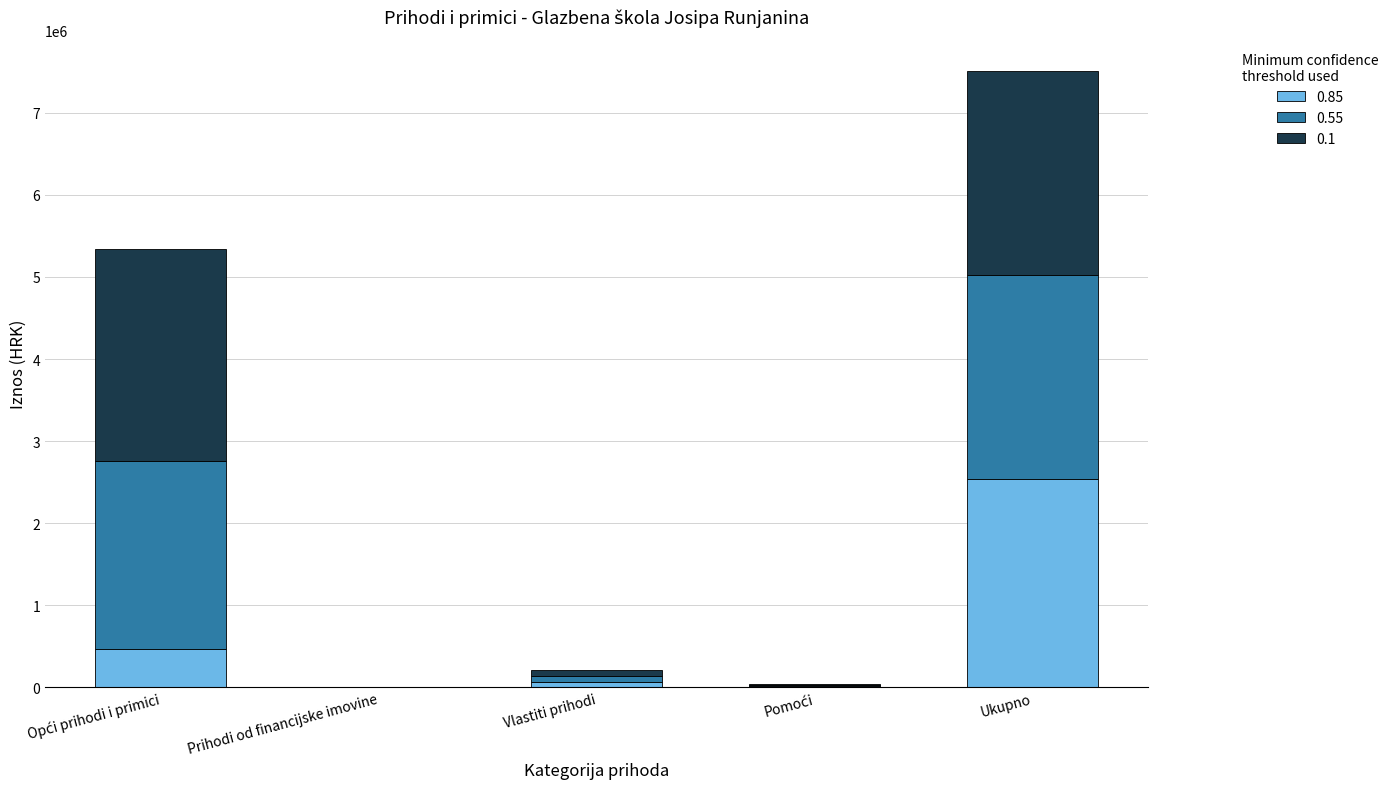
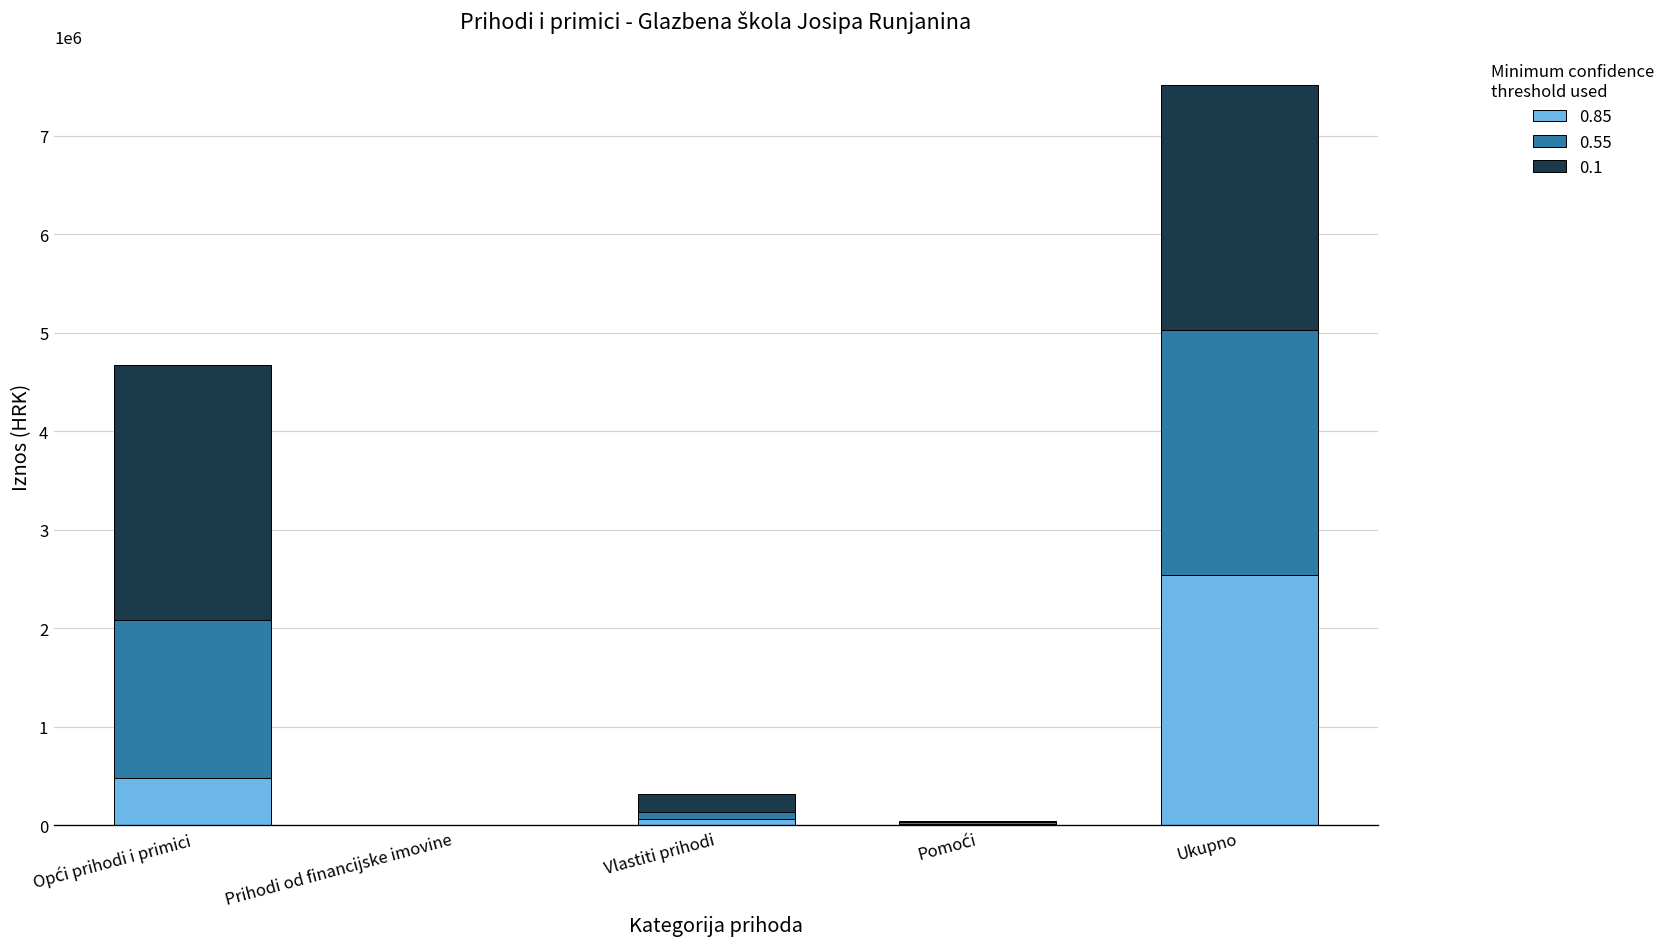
0.55, Opći prihodi i primici: 2300000 -> 1600000
0.1, Vlastiti prihodi: 100000 -> 200000
